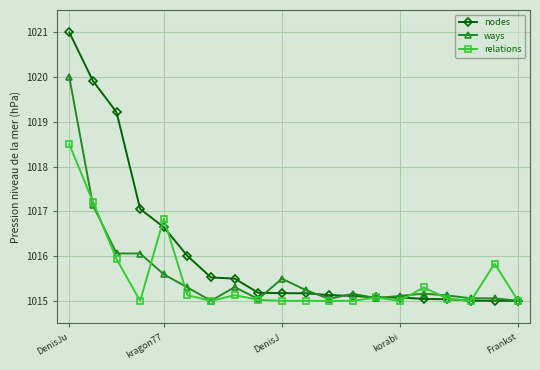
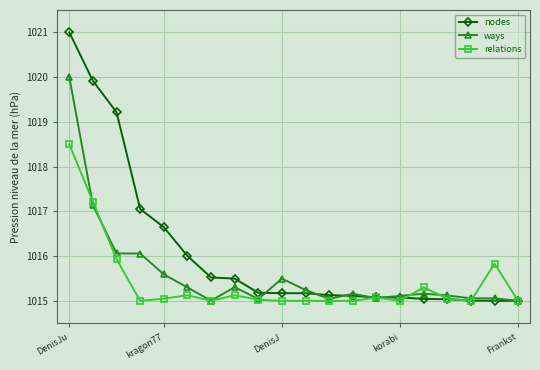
relations, kragon77: 1016.8 -> 1015.1
